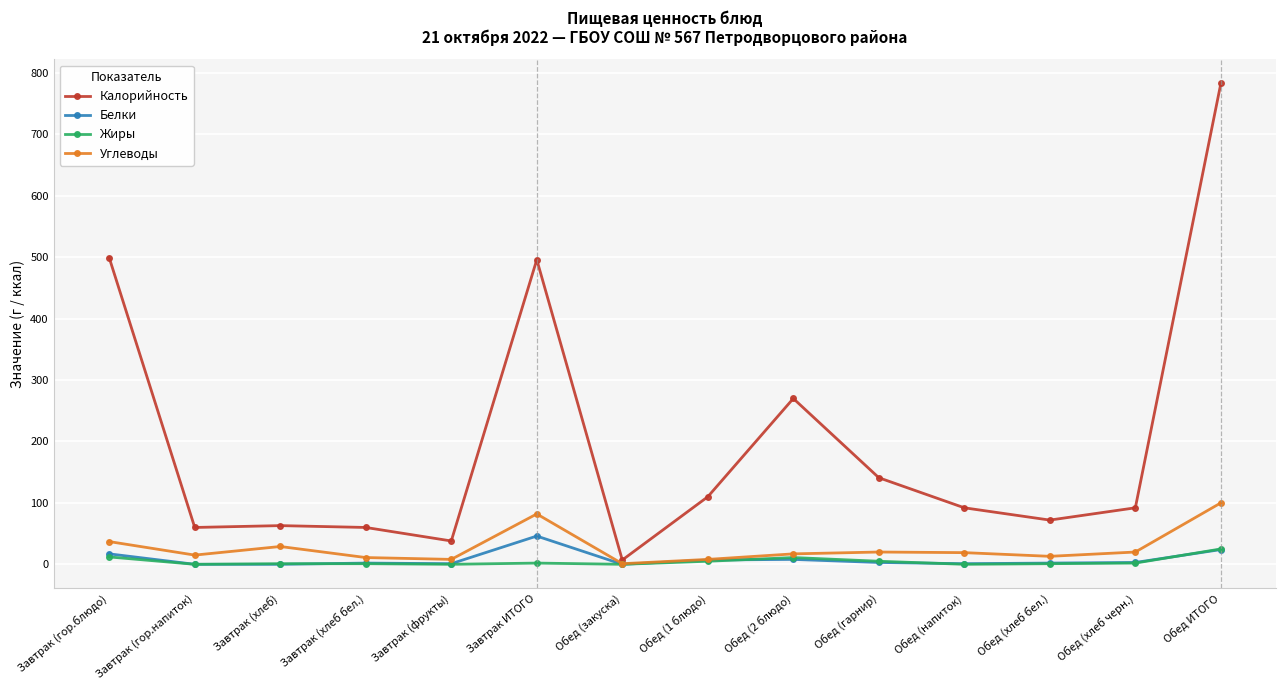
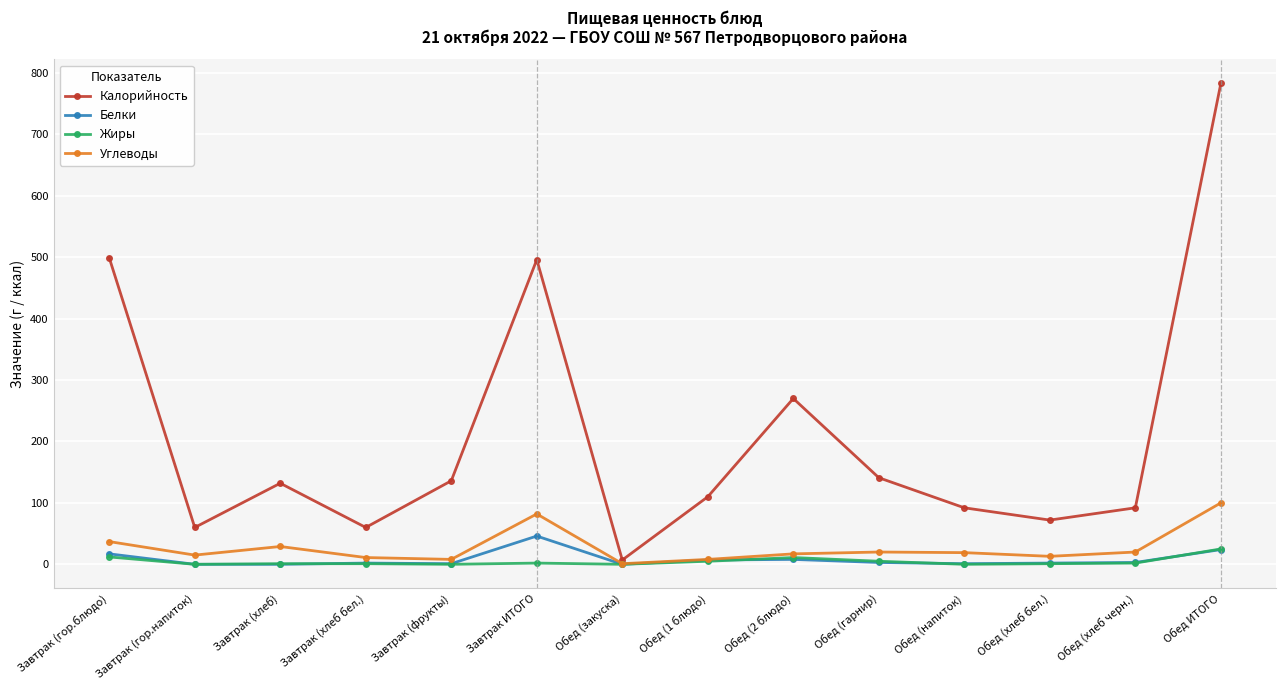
Калорийность, Завтрак (хлеб): 60 -> 130
Калорийность, Завтрак (фрукты): 40 -> 140
